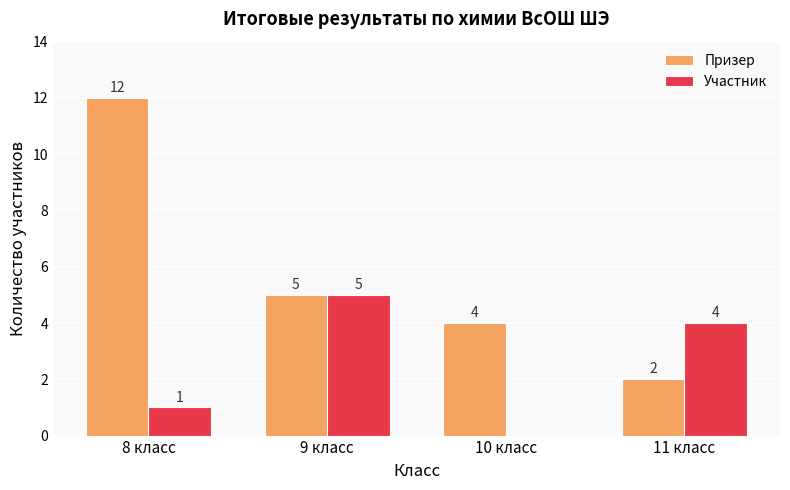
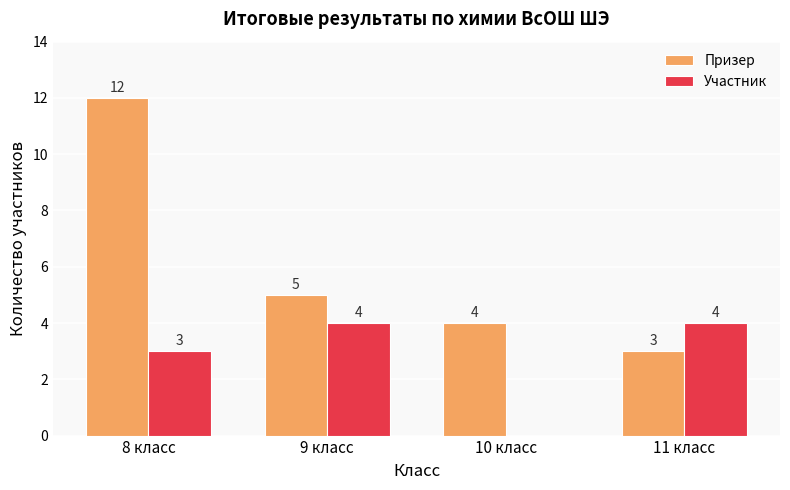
Участник, 8 класс: 1 -> 3
Участник, 9 класс: 5 -> 4
Призер, 11 класс: 2 -> 3
